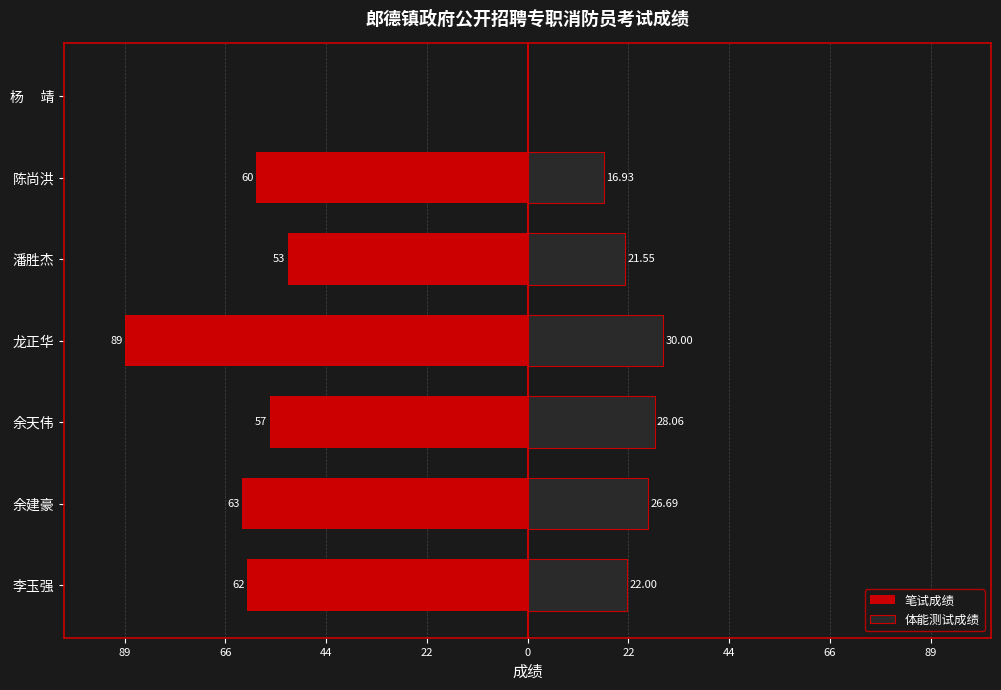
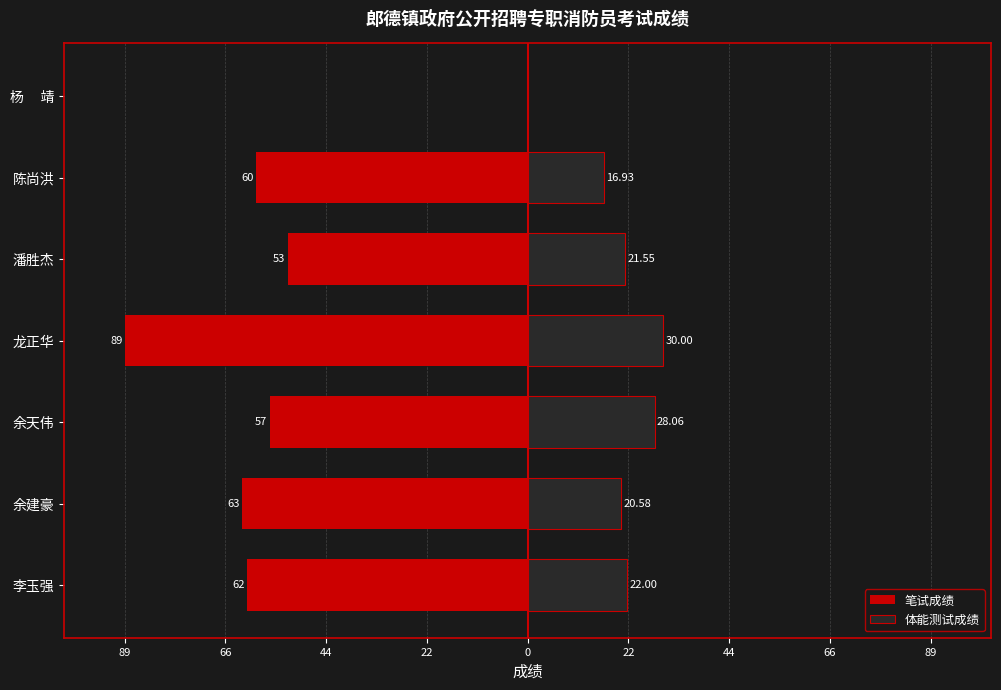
体能测试成绩, 余建豪: 26.69 -> 20.58
